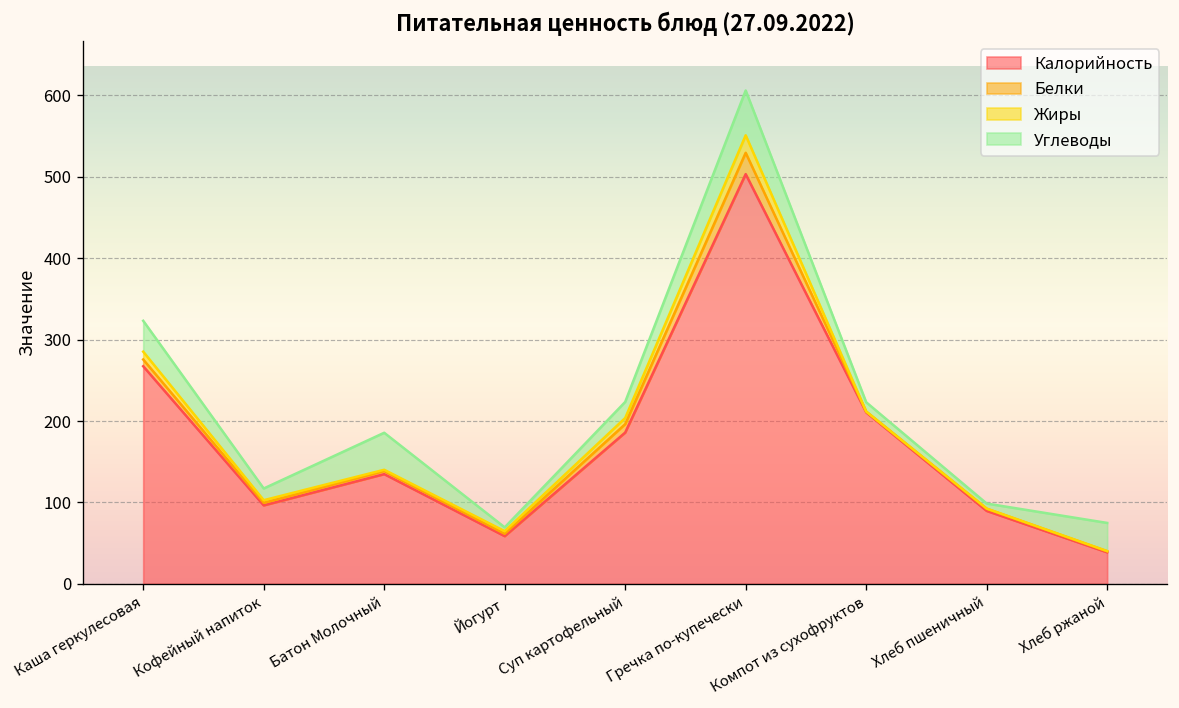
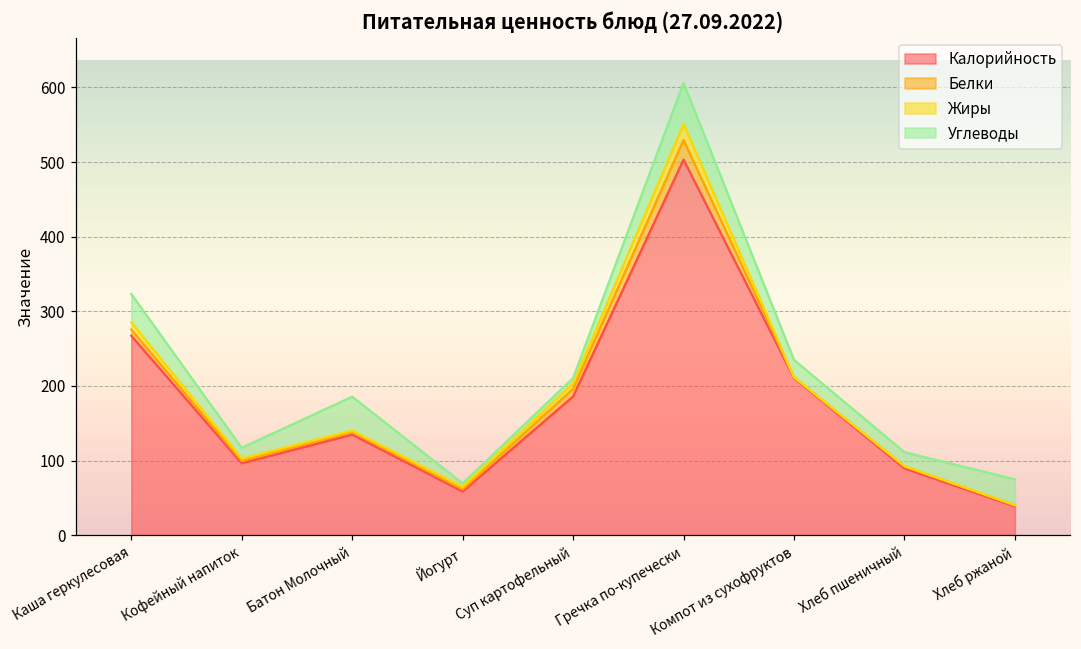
Углеводы, Суп картофельный: 20 -> 10
Углеводы, Компот из сухофруктов: 10 -> 20
Углеводы, Хлеб пшеничный: 10 -> 20
